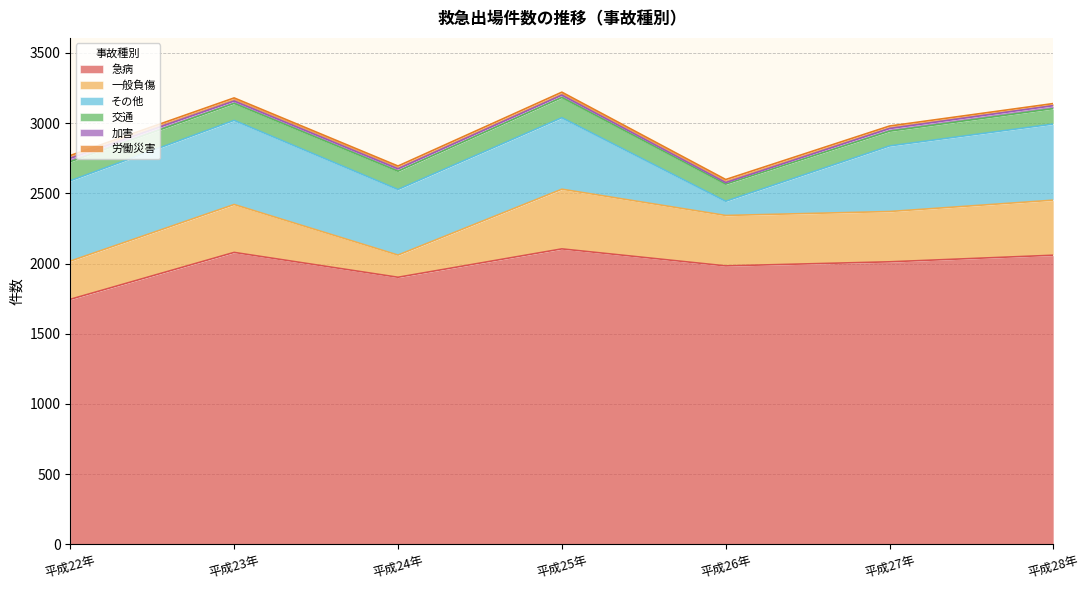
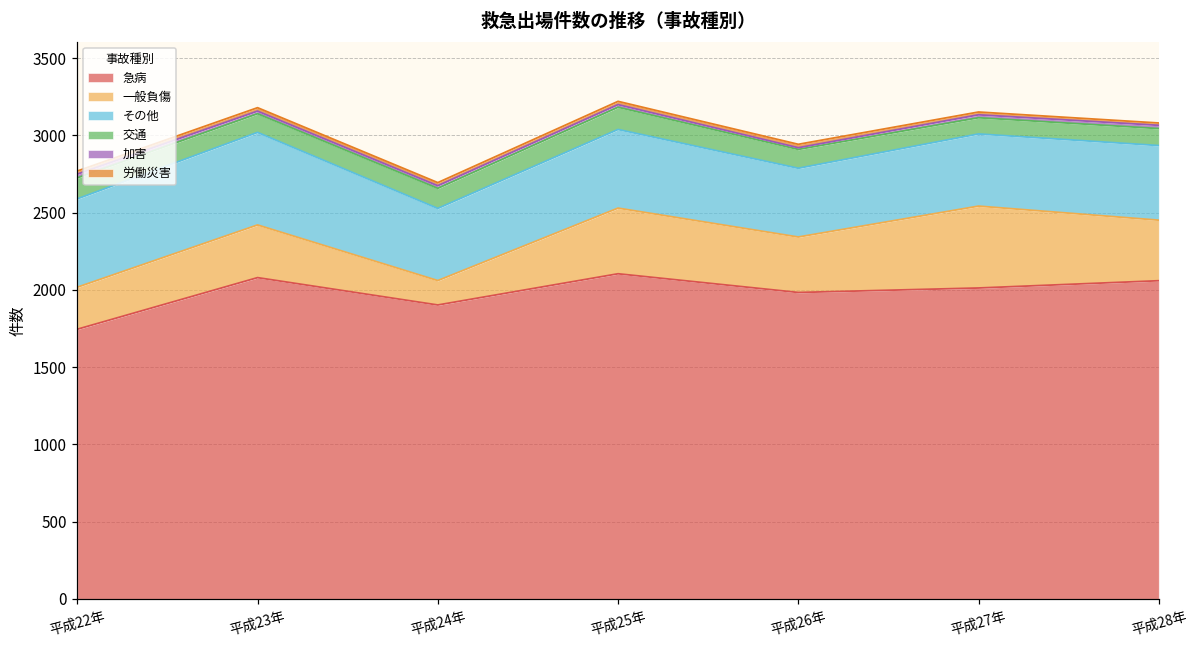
その他, 平成26年: 100 -> 450
一般負傷, 平成27年: 360 -> 530
その他, 平成28年: 540 -> 480
